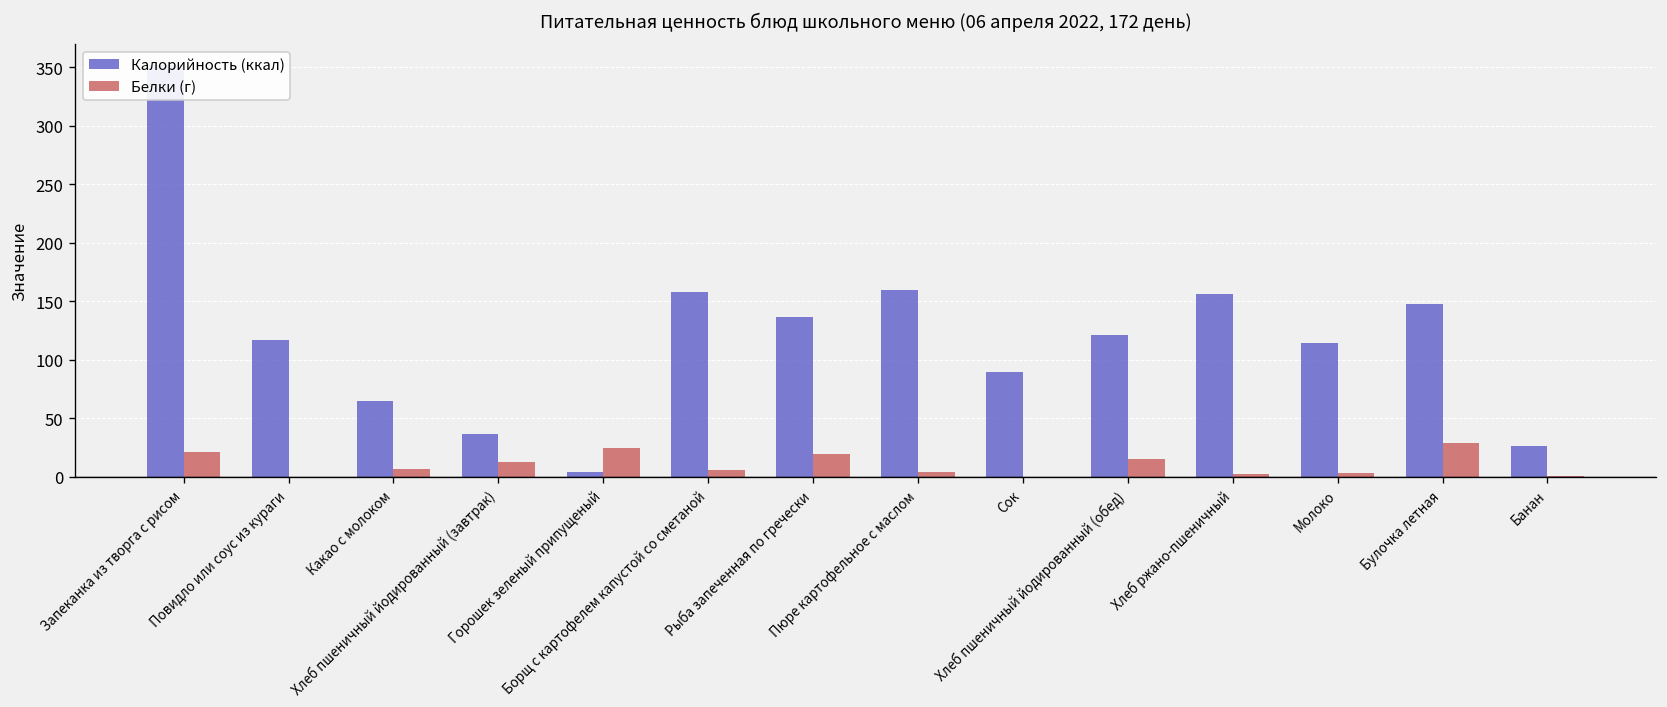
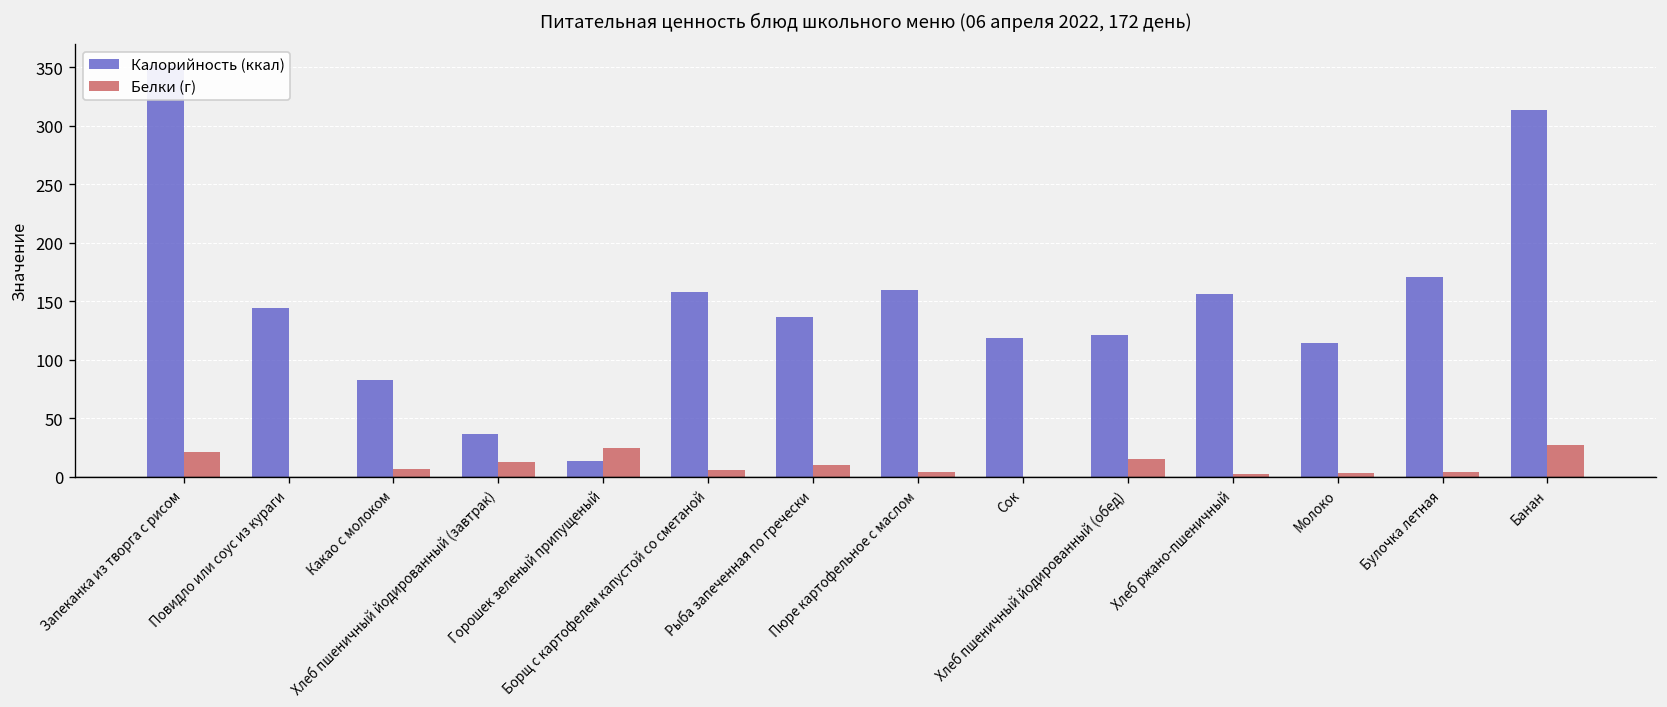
Калорийность (ккал), Повидло или соус из кураги: 120 -> 140
Калорийность (ккал), Какао с молоком: 70 -> 80
Калорийность (ккал), Горошек зеленый припущеный: 0 -> 10
Белки (г), Рыба запеченная по гречески: 20 -> 10
Калорийность (ккал), Сок: 90 -> 120
Калорийность (ккал), Булочка летная: 150 -> 170
Белки (г), Булочка летная: 30 -> 0
Калорийность (ккал), Банан: 30 -> 310
Белки (г), Банан: 0 -> 30
